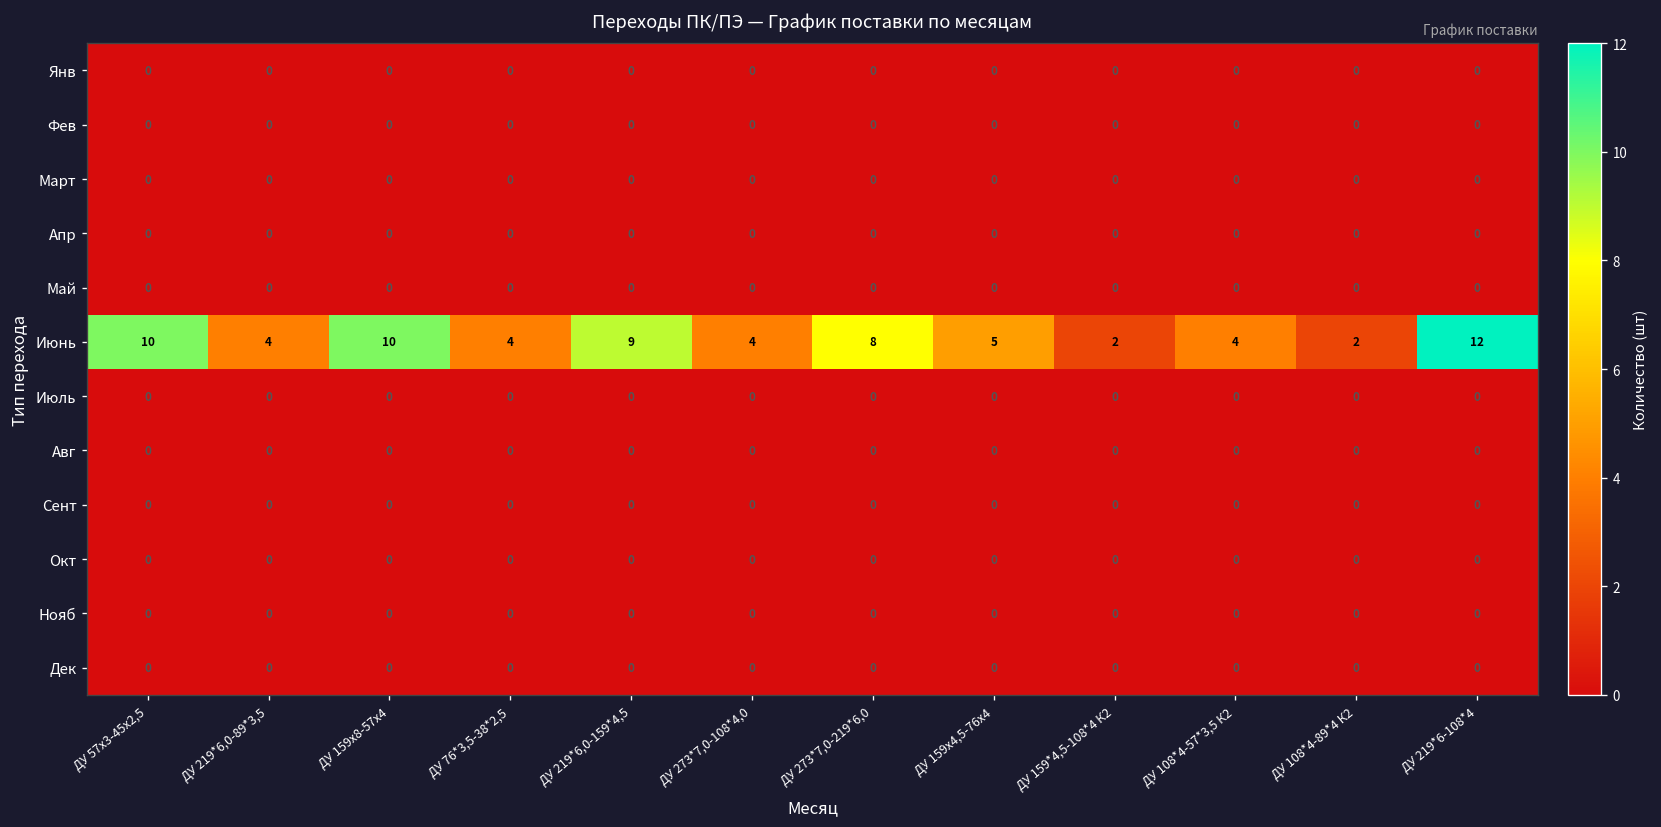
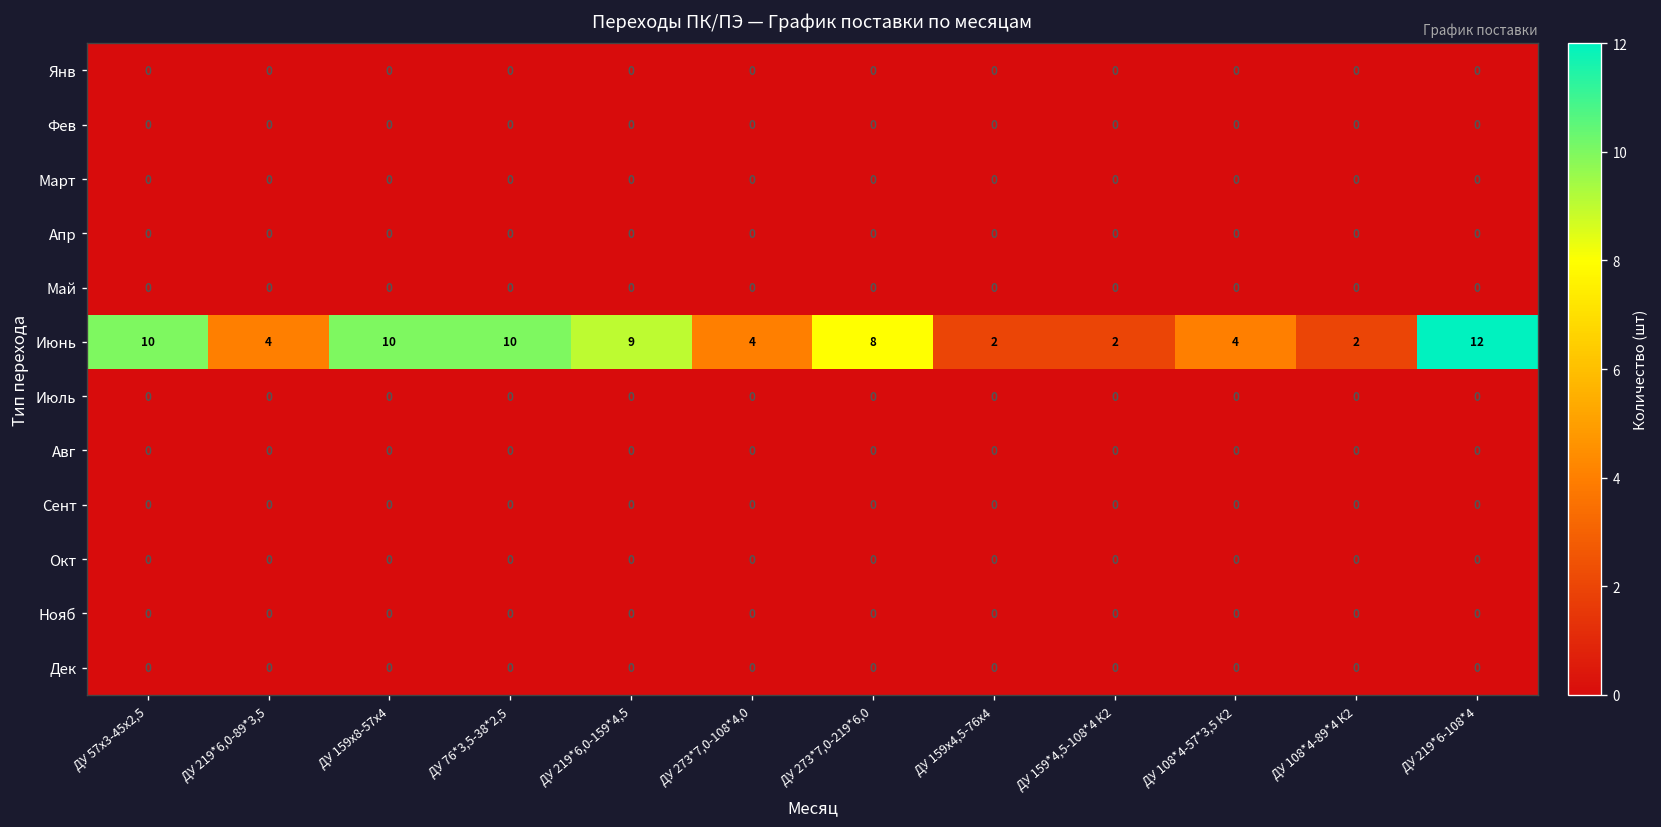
Июнь, ДУ 76*3,5-38*2,5: 4 -> 10
Июнь, ДУ 159х4,5-76х4: 5 -> 2
